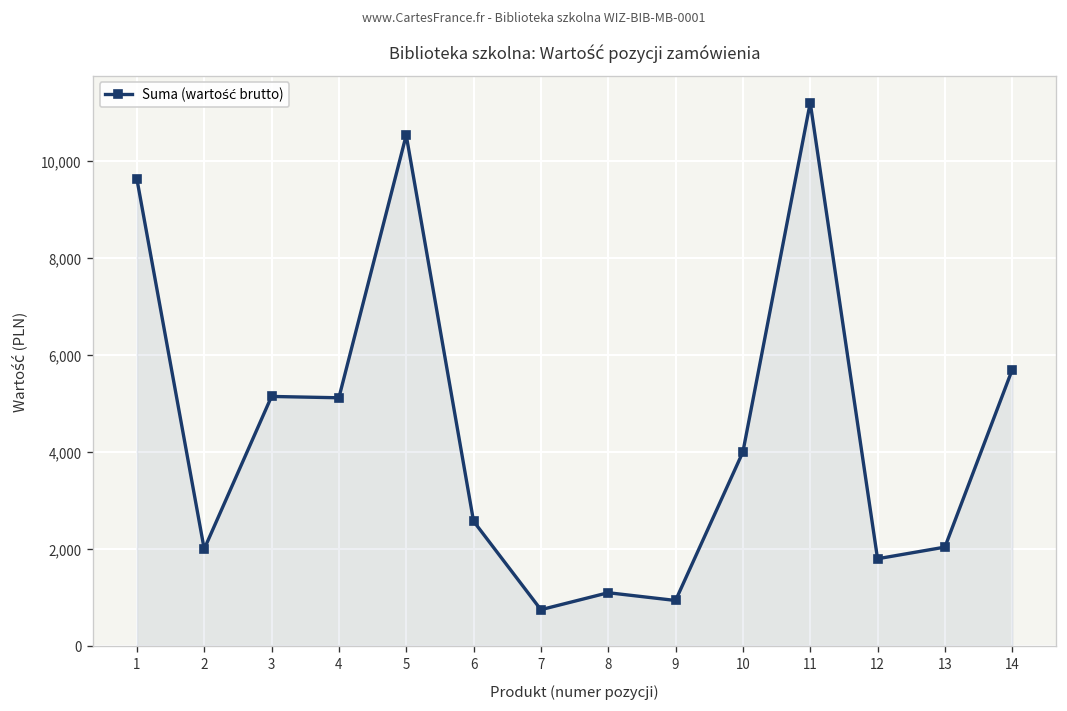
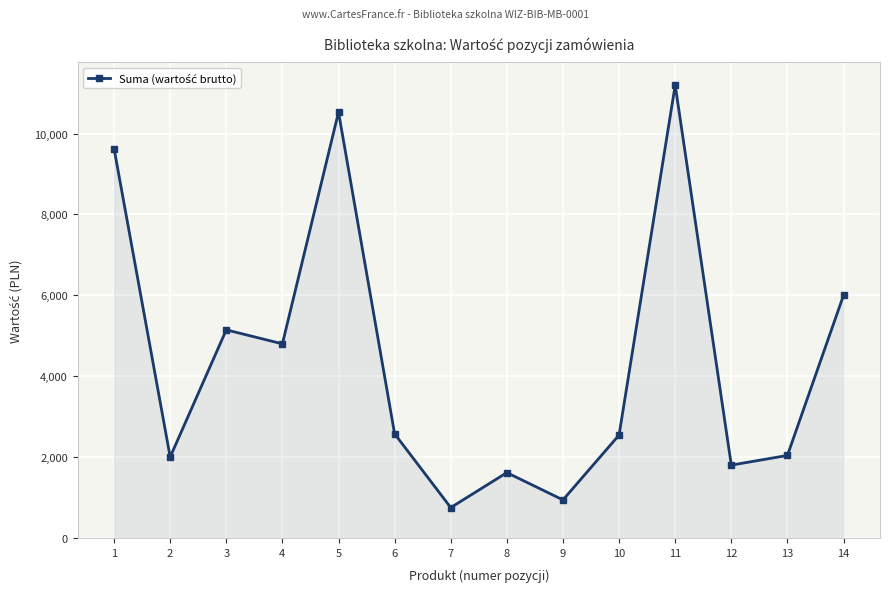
4: 5,100 -> 4,800
8: 1,100 -> 1,600
10: 4,000 -> 2,500
14: 5,700 -> 6,000
